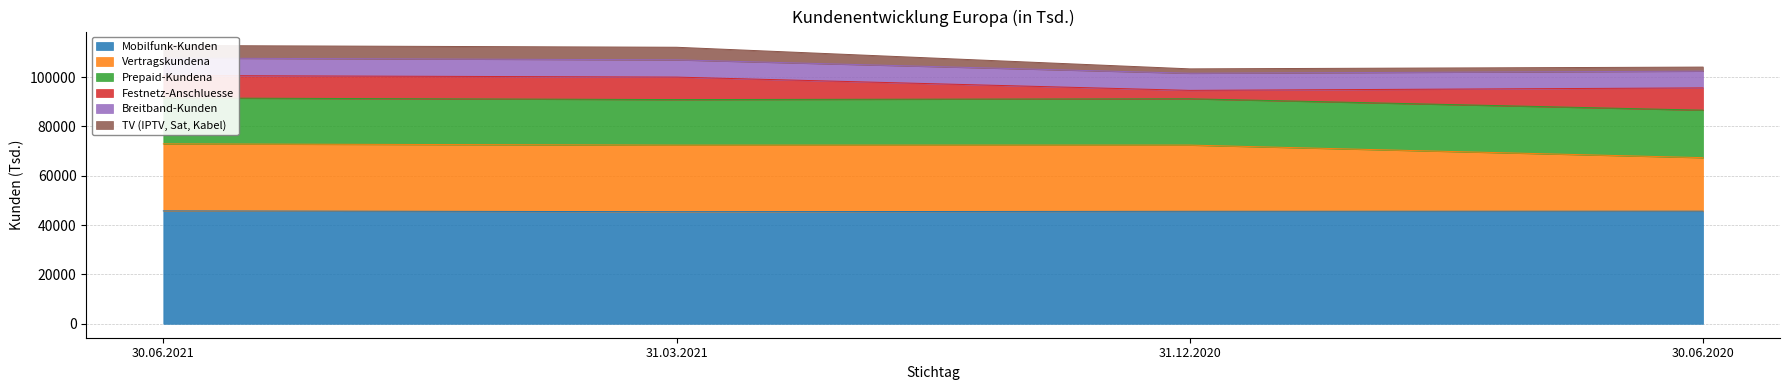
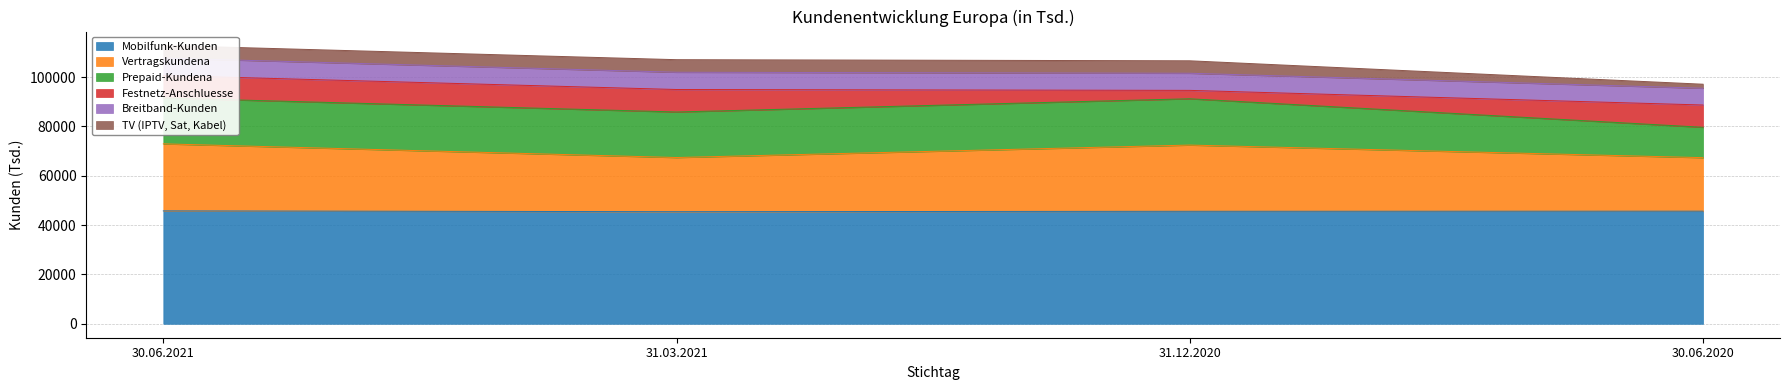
Vertragskundena, 31.03.2021: 27000 -> 22000
TV (IPTV, Sat, Kabel), 31.12.2020: 2000 -> 5000
Prepaid-Kundena, 30.06.2020: 19000 -> 12000
